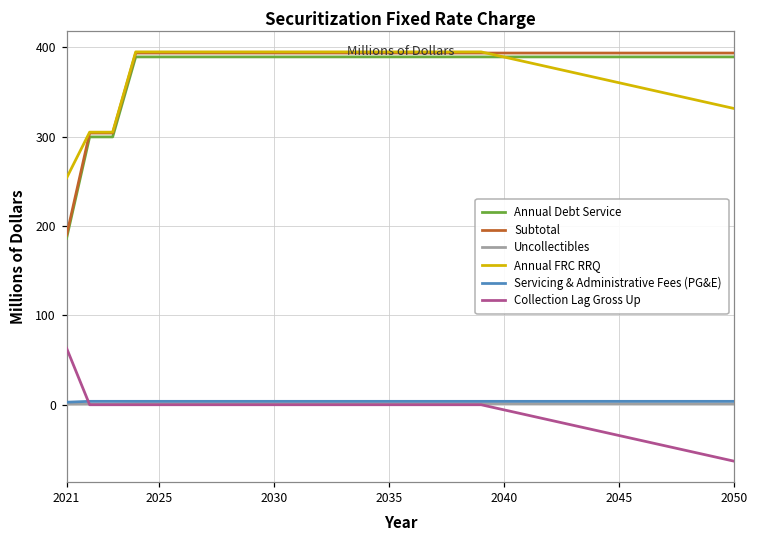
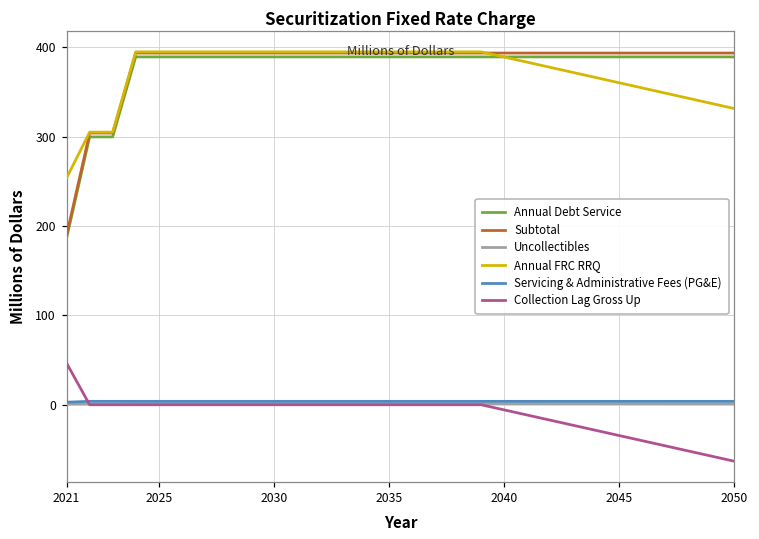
Collection Lag Gross Up, 2021: 60 -> 50
